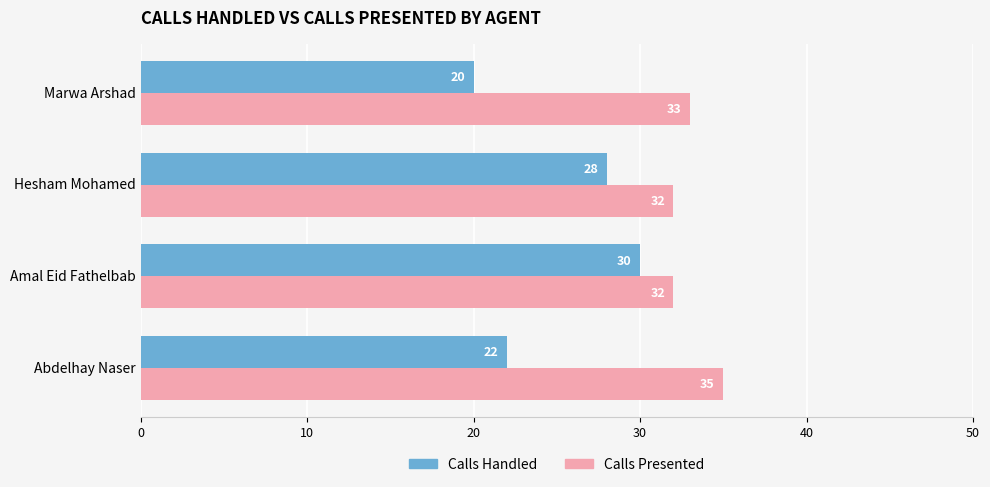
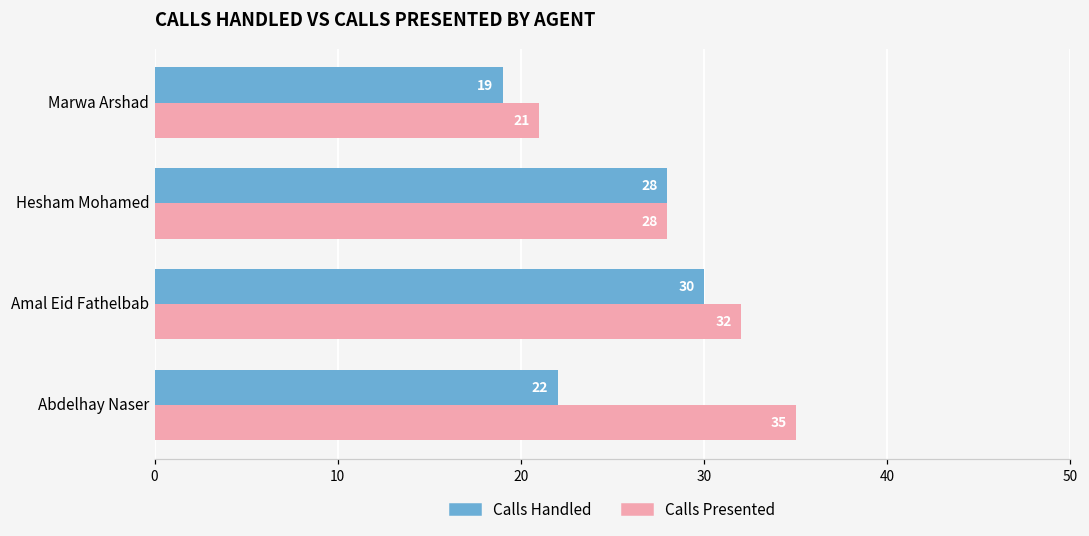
Calls Handled, Marwa Arshad: 20 -> 19
Calls Presented, Marwa Arshad: 33 -> 21
Calls Presented, Hesham Mohamed: 32 -> 28
